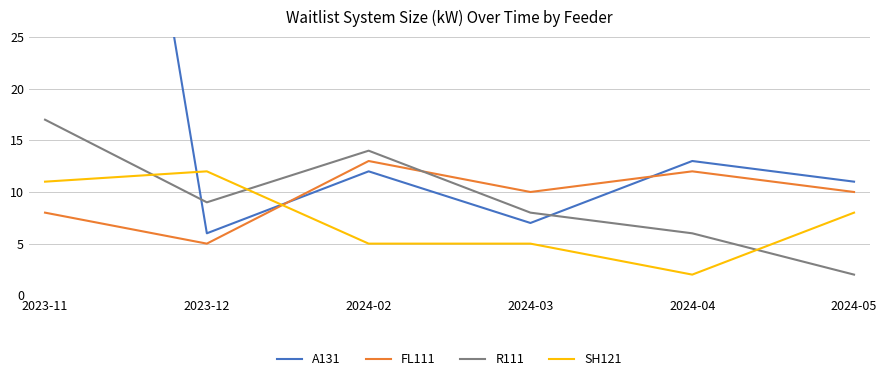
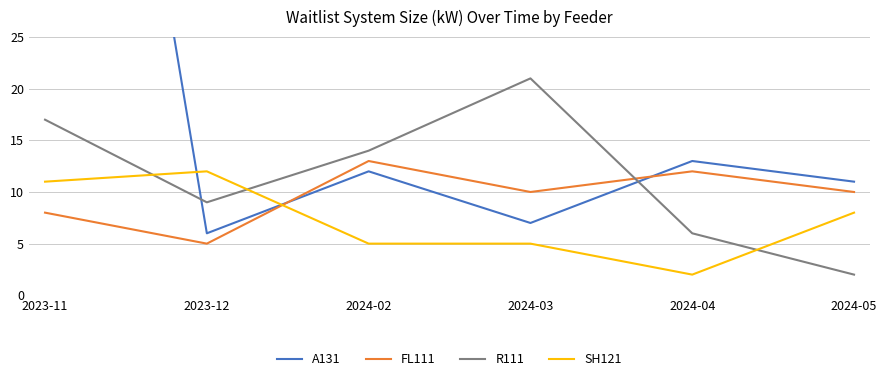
R111, 2024-03: 8 -> 21
